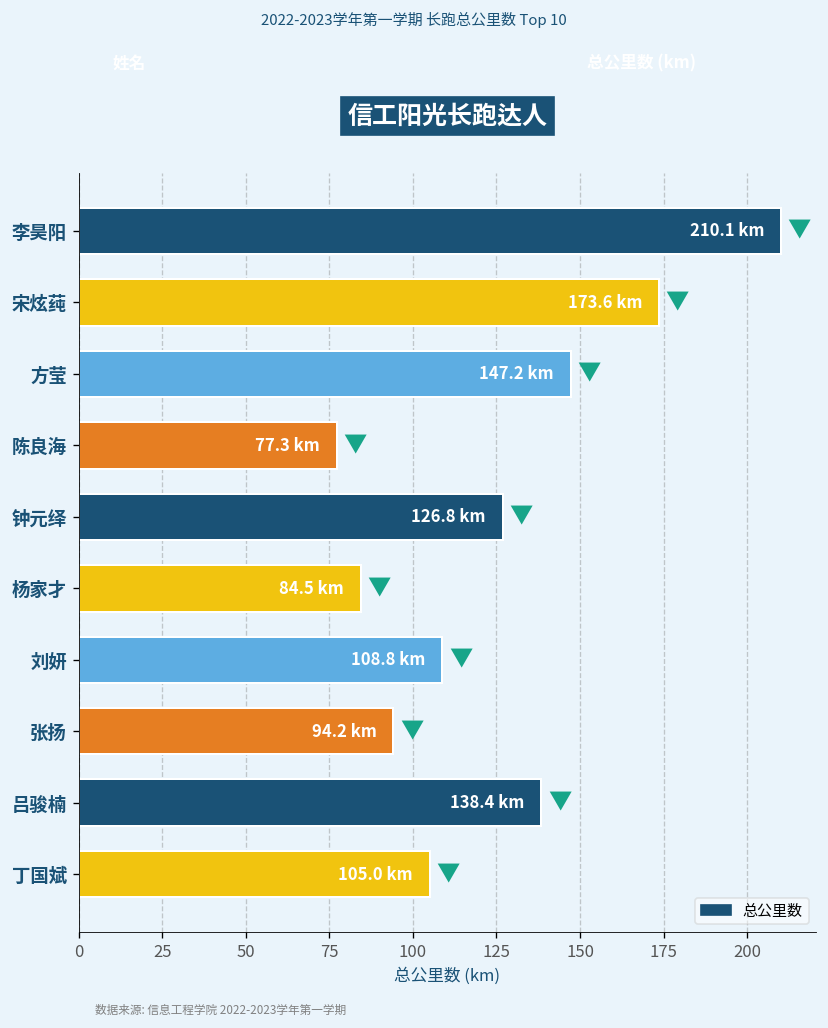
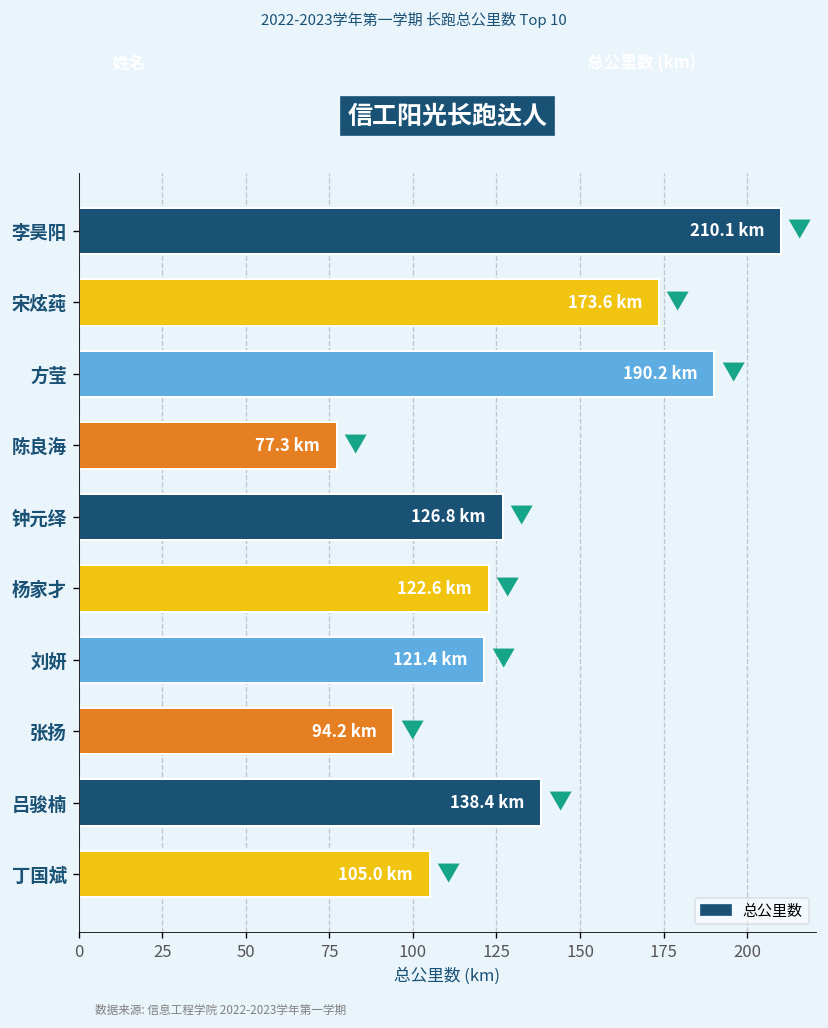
方莹: 147.2 -> 190.2
杨家才: 84.5 -> 122.6
刘妍: 108.8 -> 121.4
